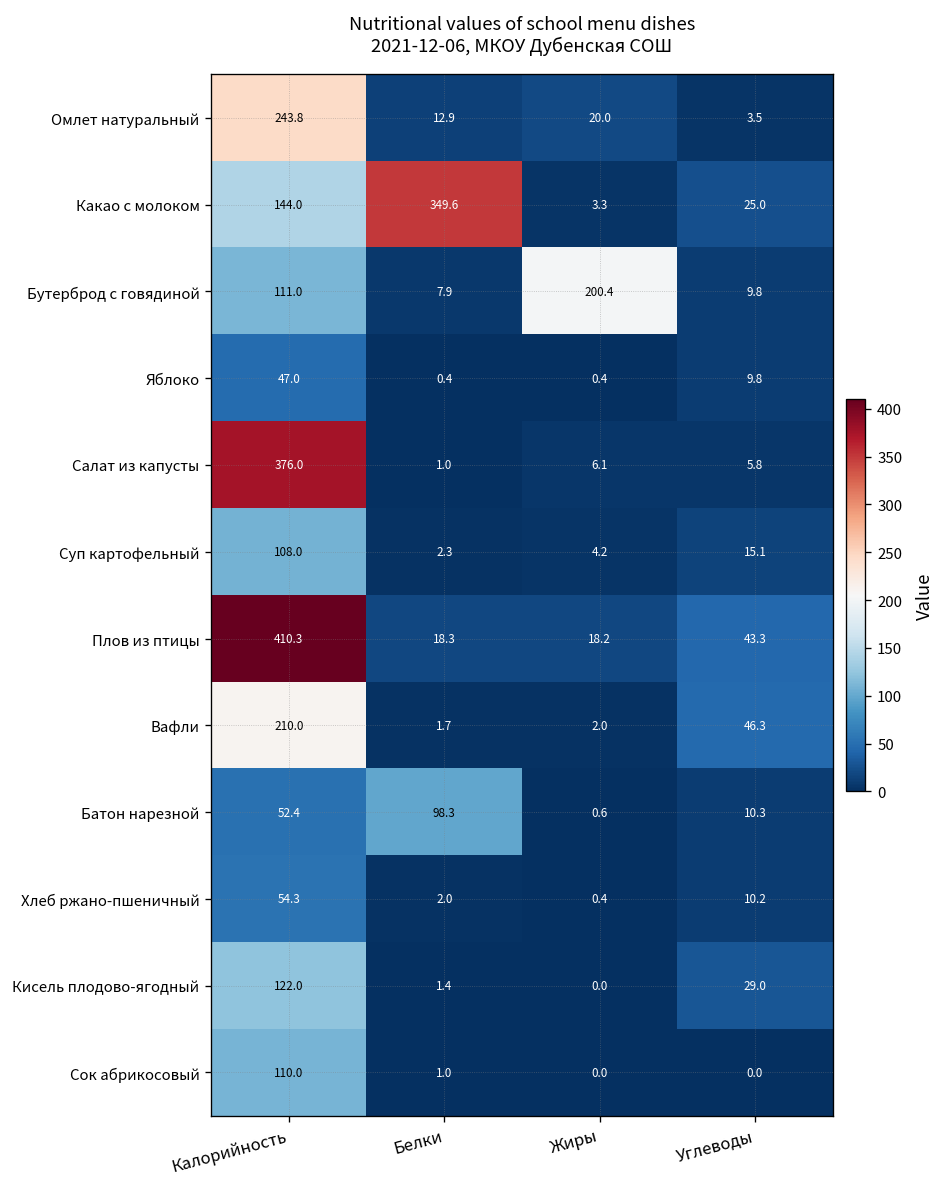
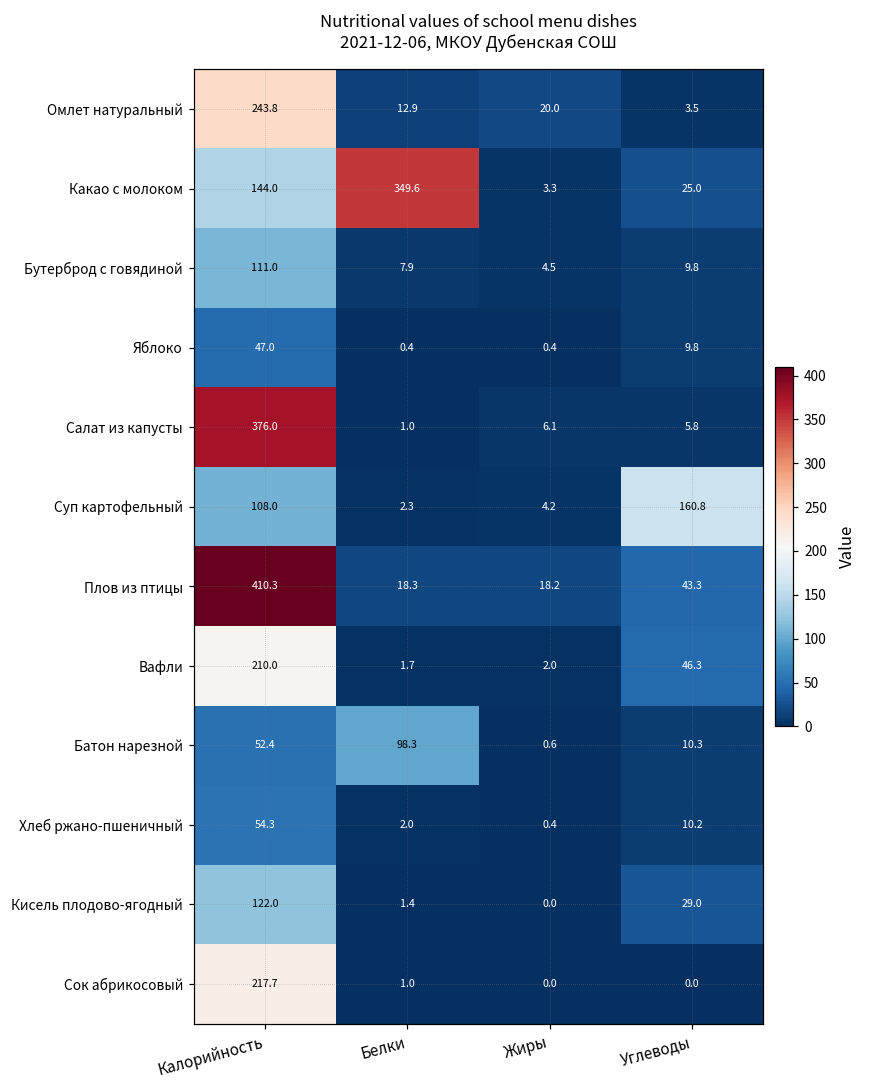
Бутерброд с говядиной, Жиры: 200.4 -> 4.5
Суп картофельный, Углеводы: 15.1 -> 160.8
Сок абрикосовый, Калорийность: 110.0 -> 217.7
